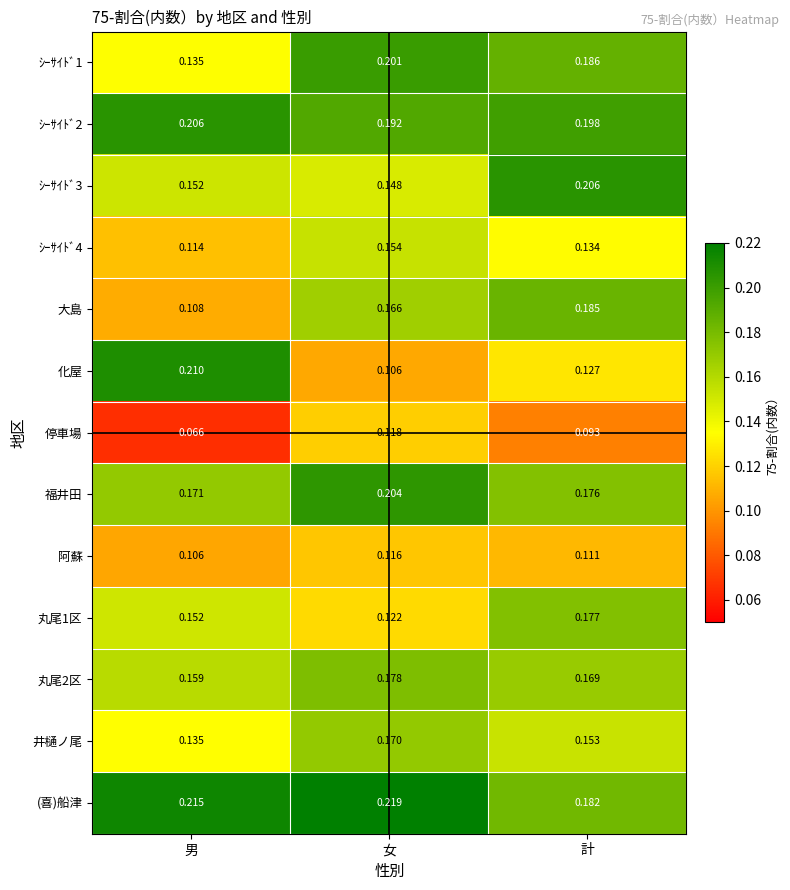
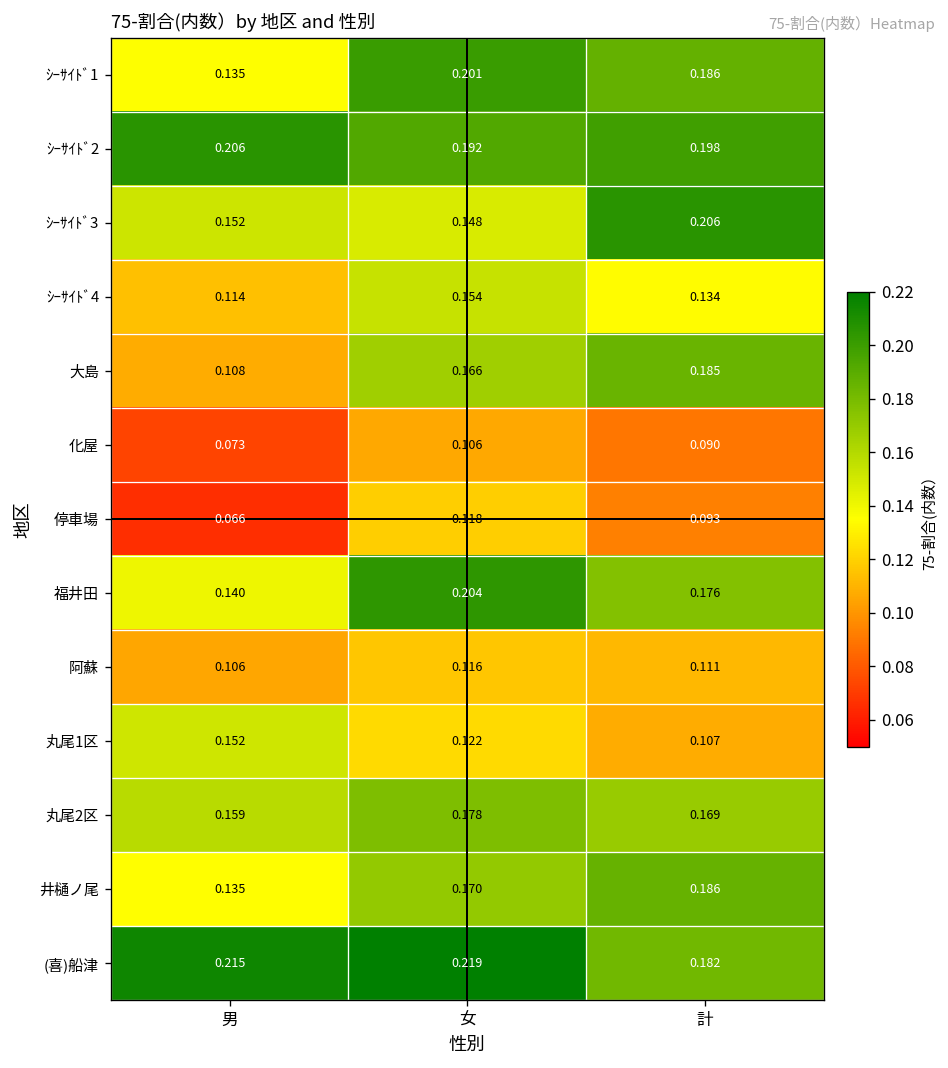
化屋, 男: 0.210 -> 0.073
化屋, 計: 0.127 -> 0.090
福井田, 男: 0.171 -> 0.140
丸尾1区, 計: 0.177 -> 0.107
井樋ノ尾, 計: 0.153 -> 0.186
